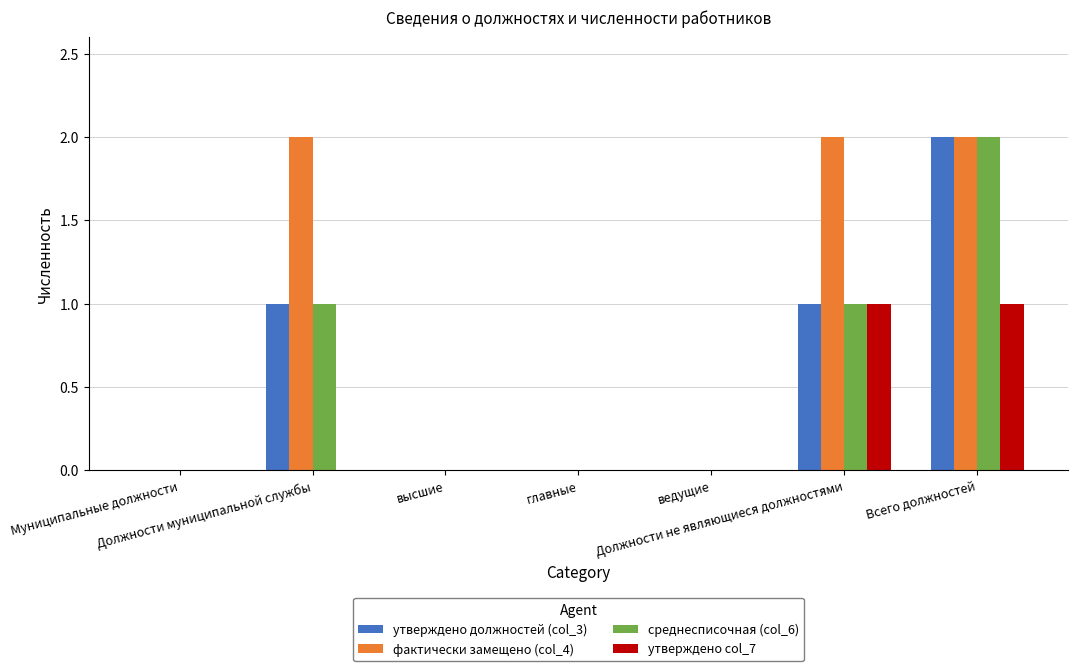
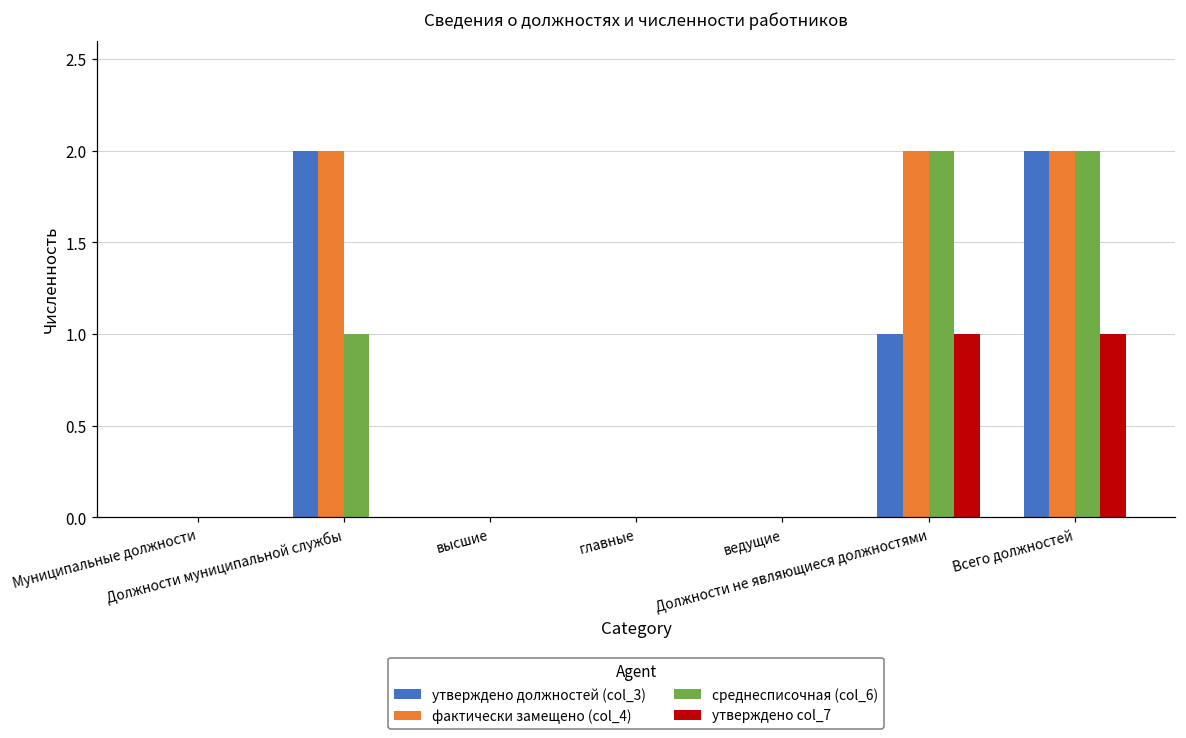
утверждено должностей (col_3), Должности муниципальной службы: 1 -> 2
среднесписочная (col_6), Должности не являющиеся должностями: 1 -> 2
